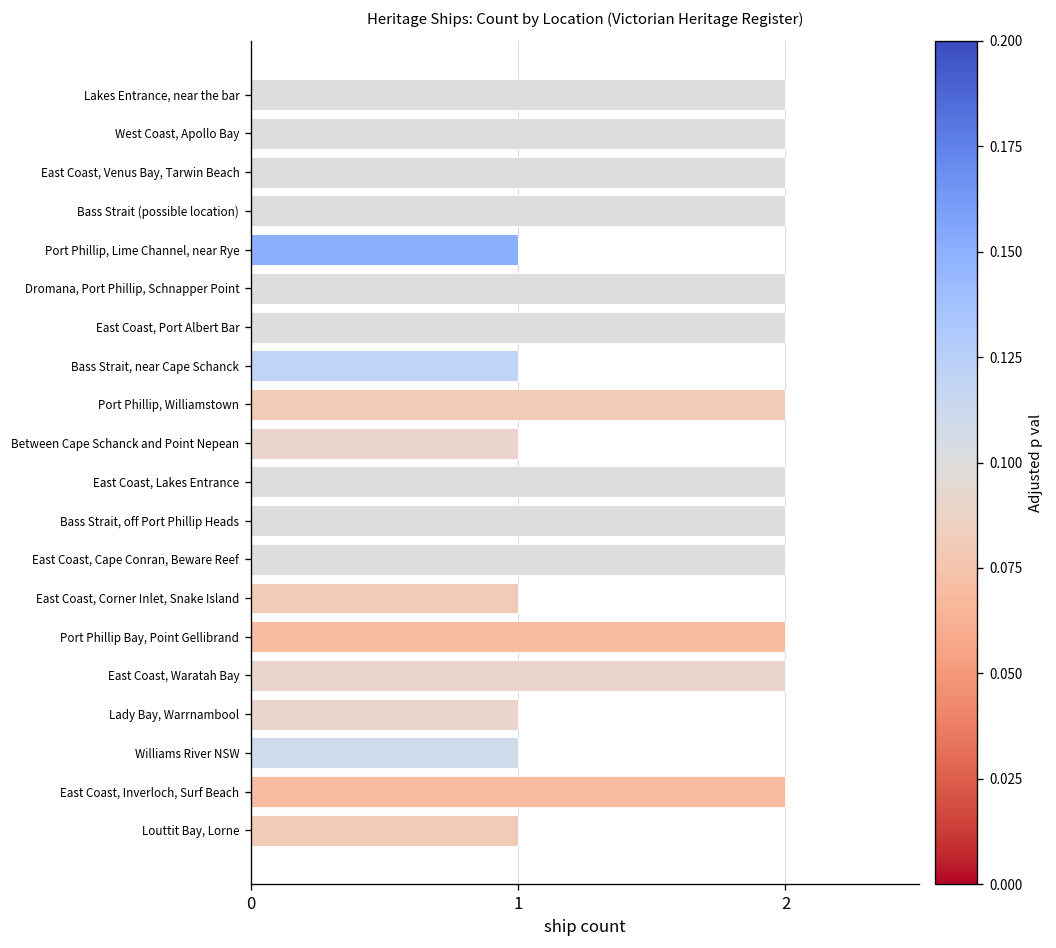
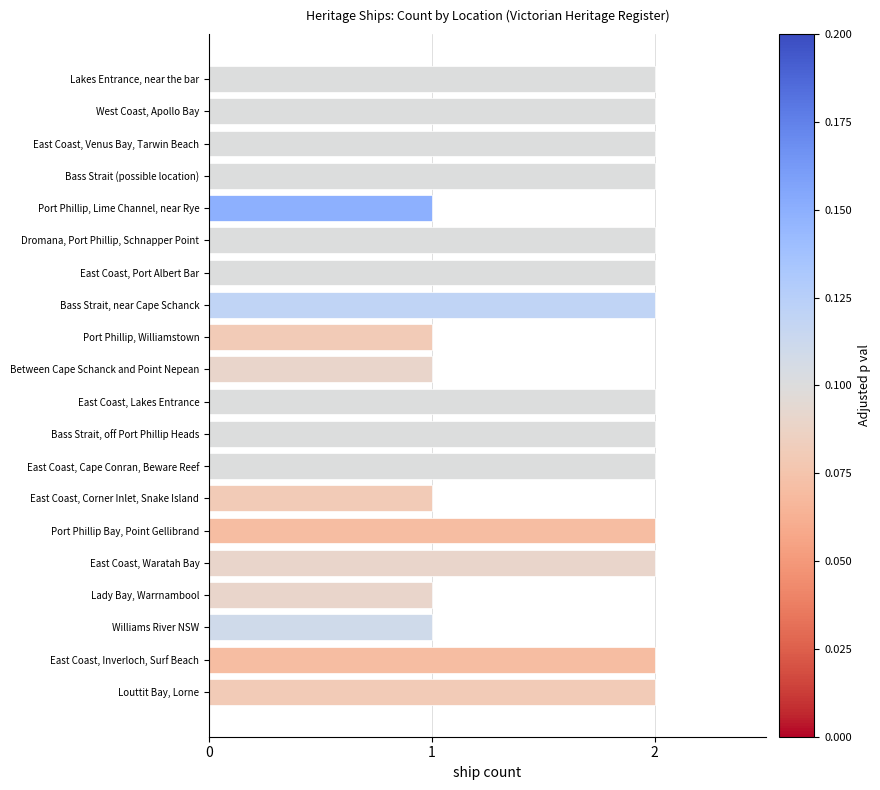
Bass Strait, near Cape Schanck: 1 -> 2
Port Phillip, Williamstown: 2 -> 1
Louttit Bay, Lorne: 1 -> 2
